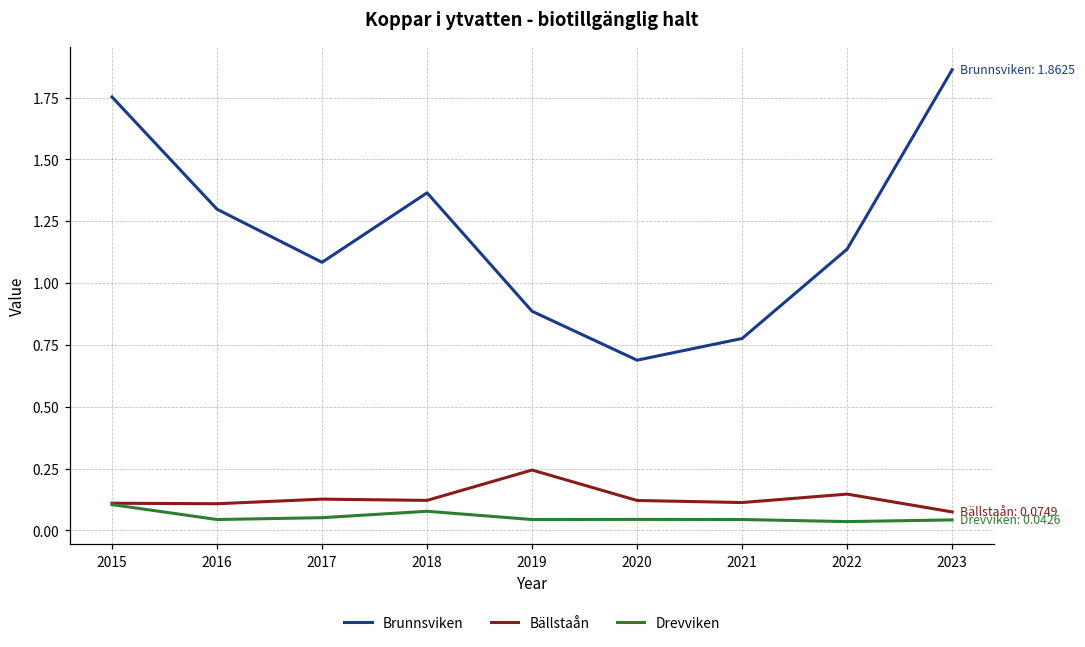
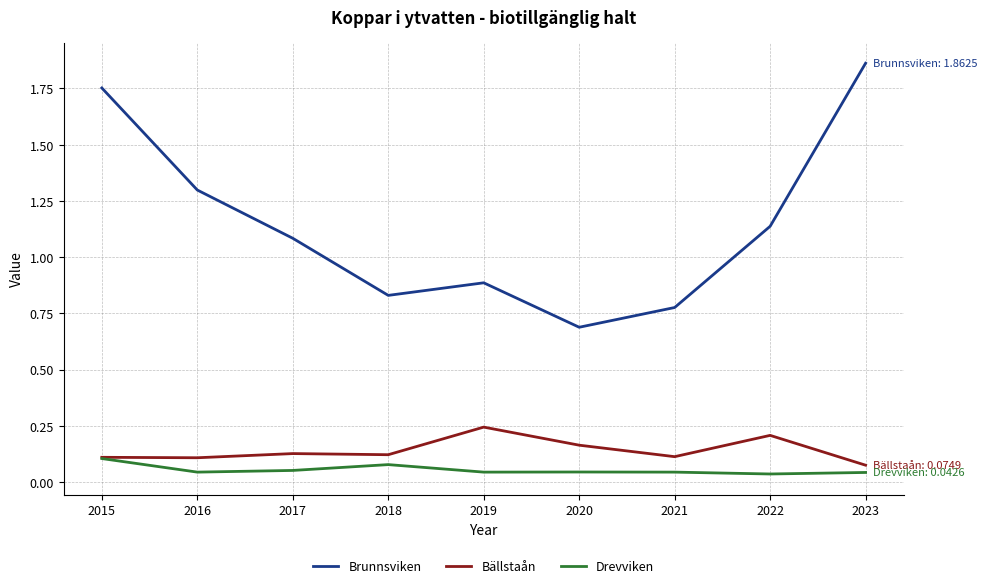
Brunnsviken, 2018: 1.36 -> 0.83
Bällstaån, 2020: 0.12 -> 0.16
Bällstaån, 2022: 0.15 -> 0.21
